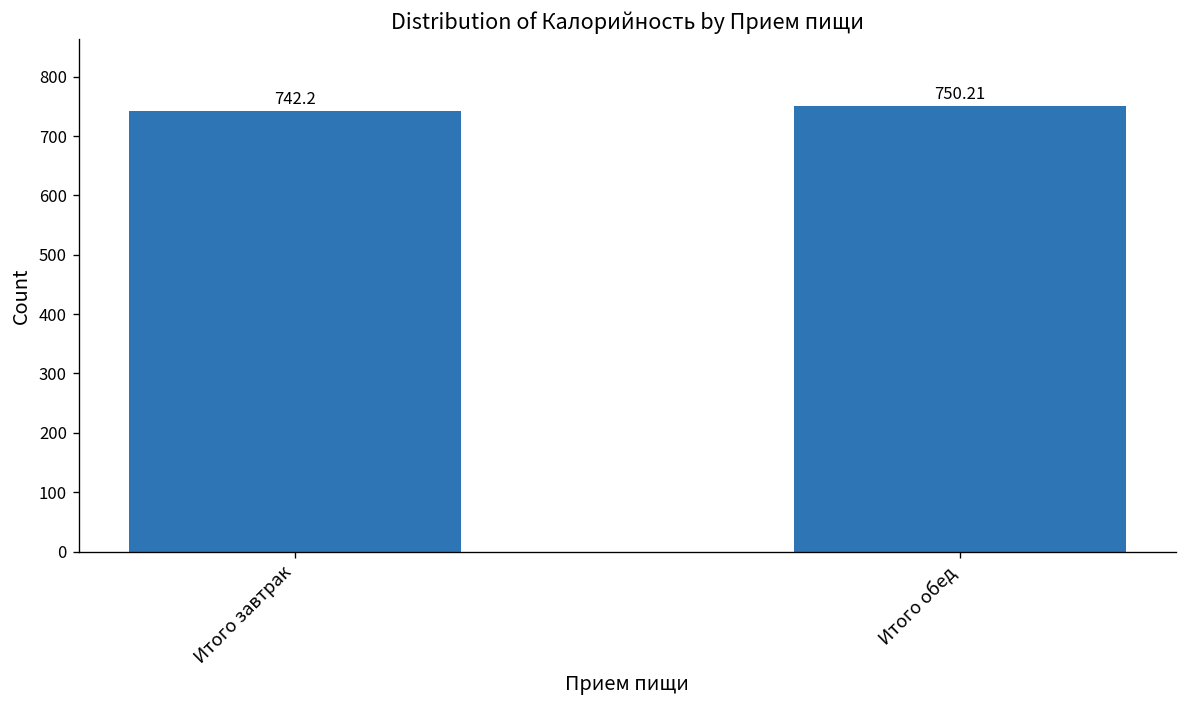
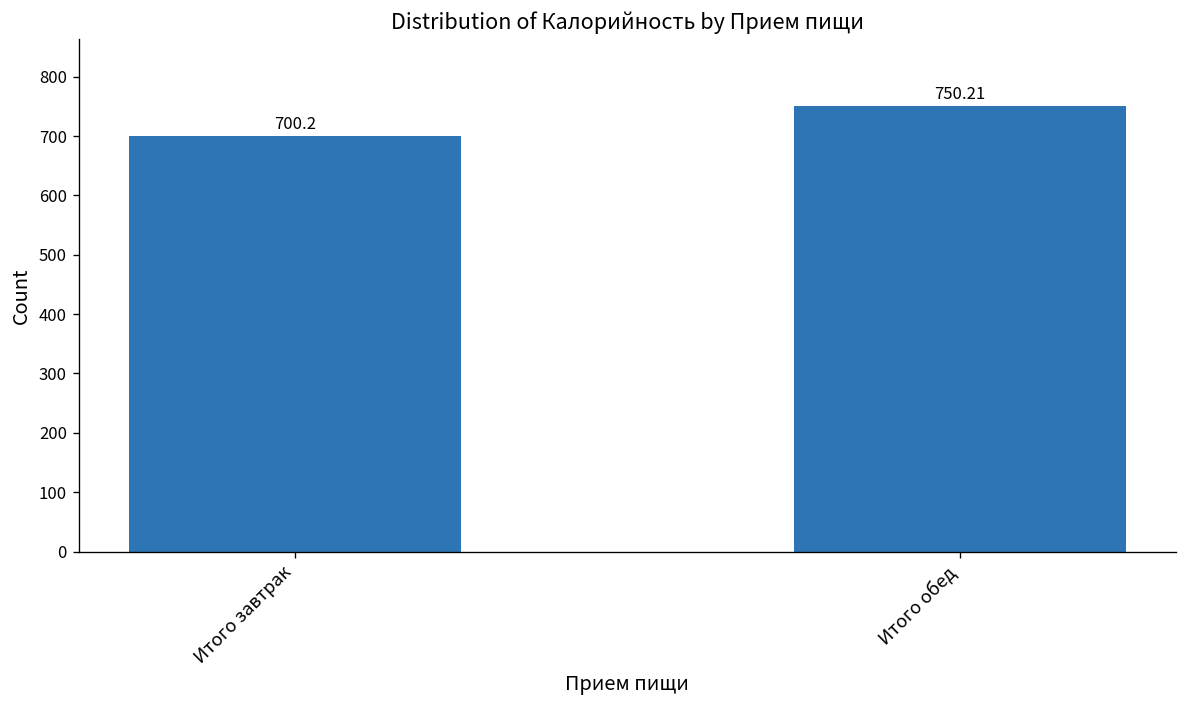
Итого завтрак: 742.2 -> 700.2
